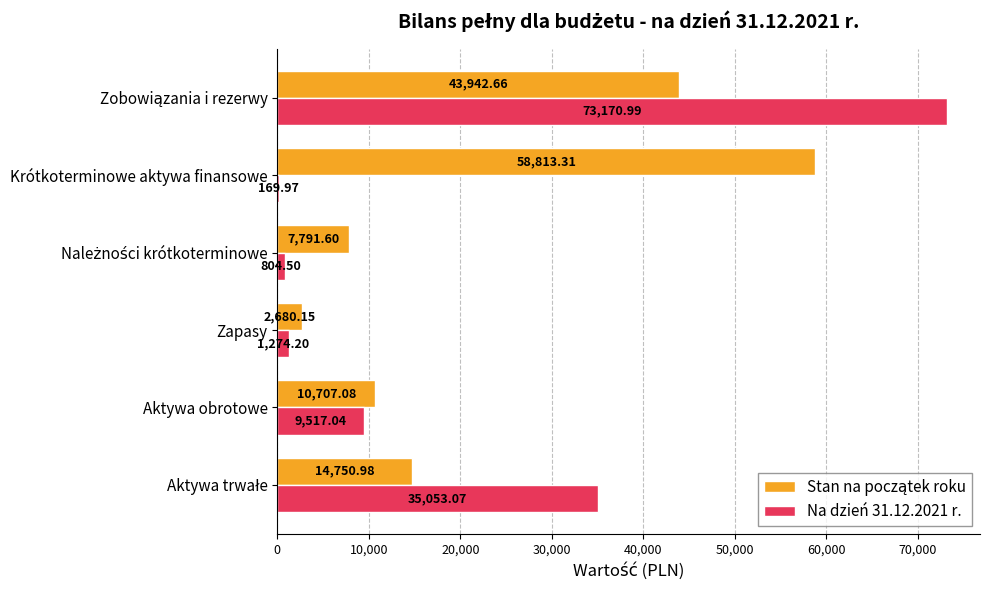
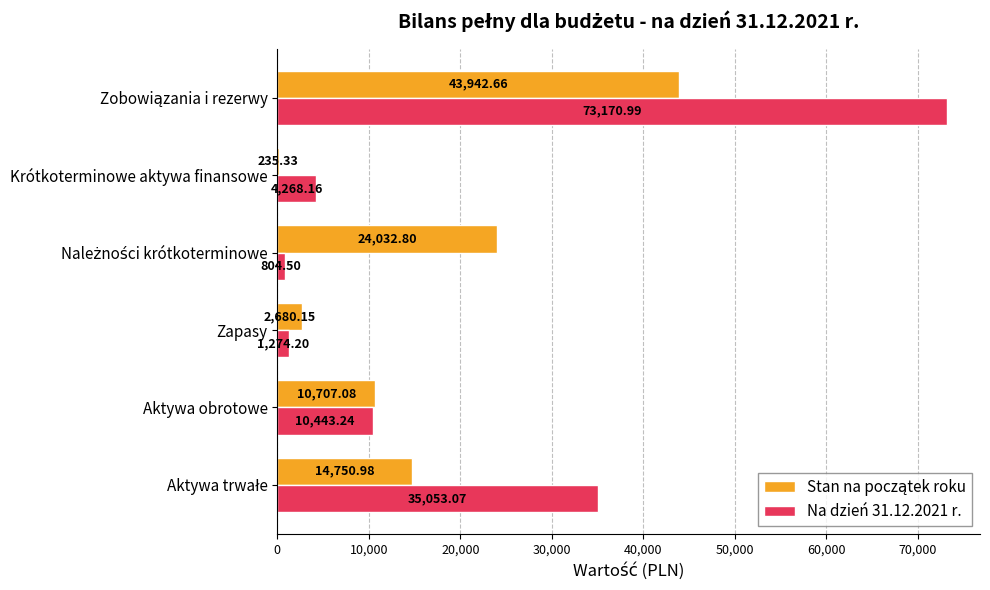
Stan na początek roku, Krótkoterminowe aktywa finansowe: 58,813.31 -> 235.33
Na dzień 31.12.2021 r., Krótkoterminowe aktywa finansowe: 169.97 -> 4,268.16
Stan na początek roku, Należności krótkoterminowe: 7,791.60 -> 24,032.80
Na dzień 31.12.2021 r., Aktywa obrotowe: 9,517.04 -> 10,443.24
